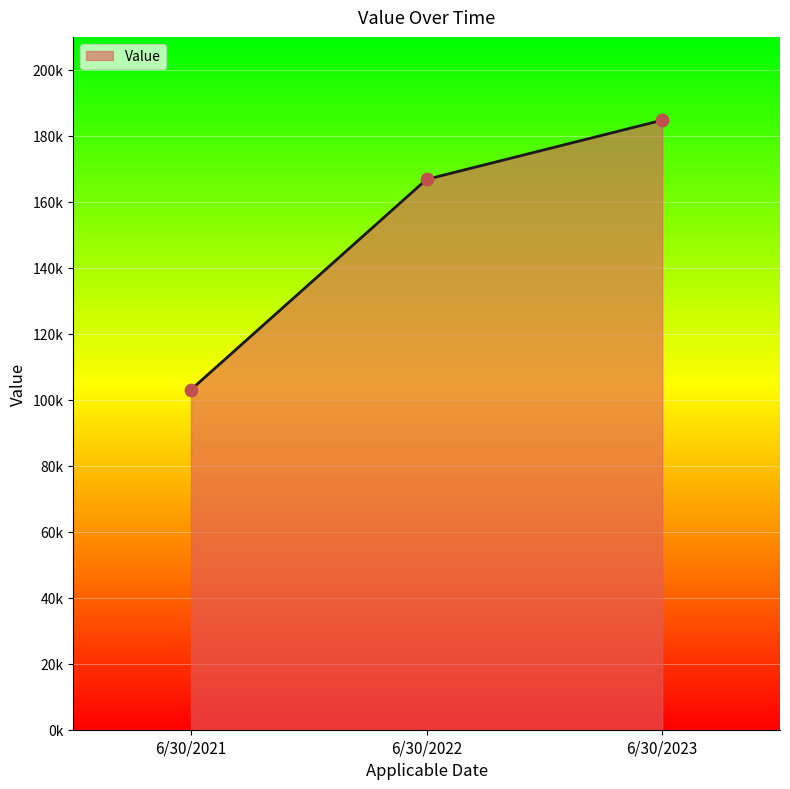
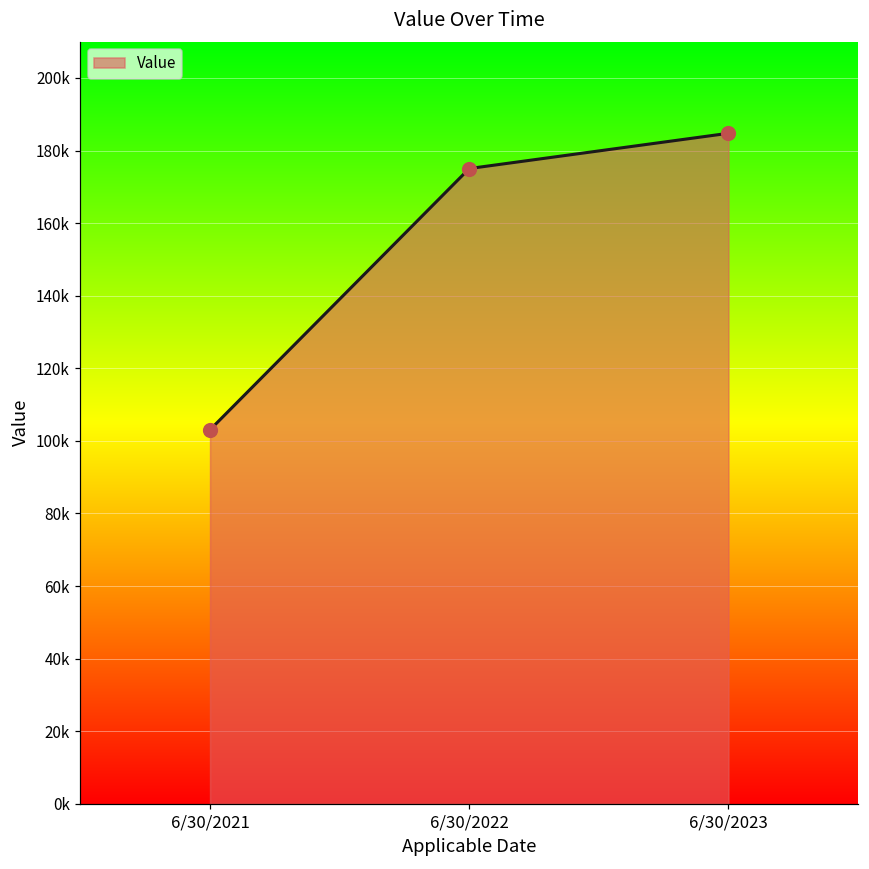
6/30/2022: 167000 -> 175000
